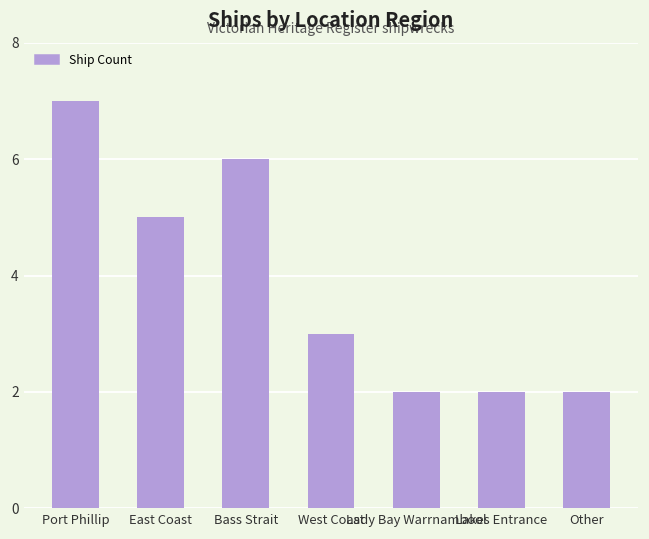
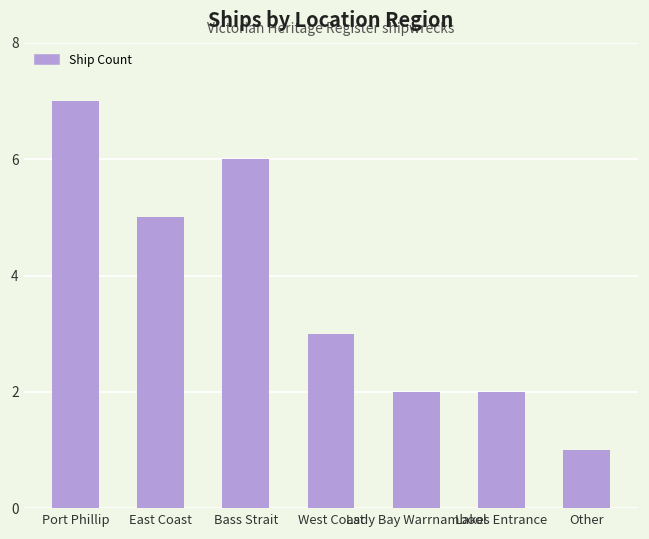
Other: 2 -> 1
